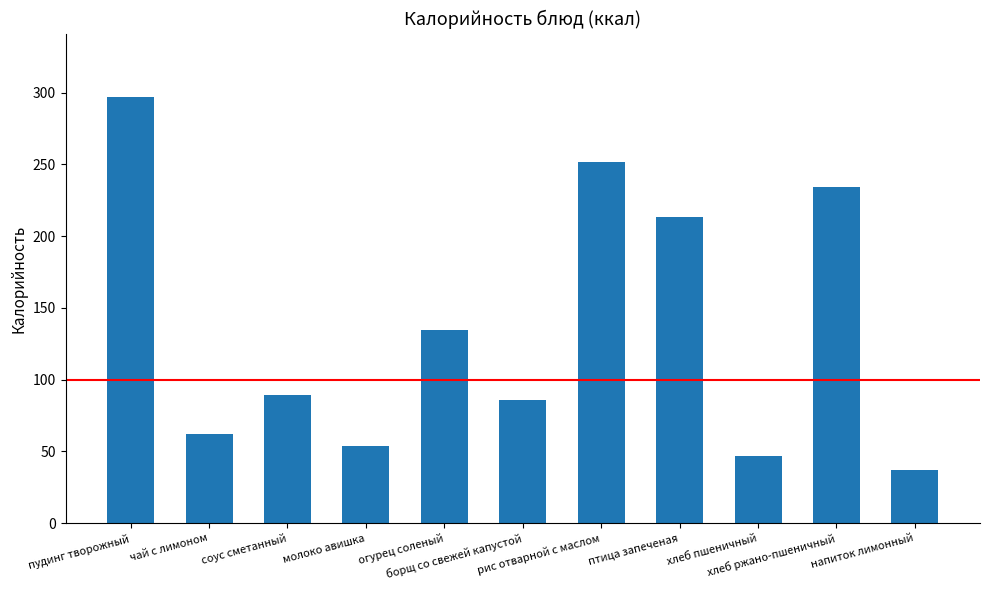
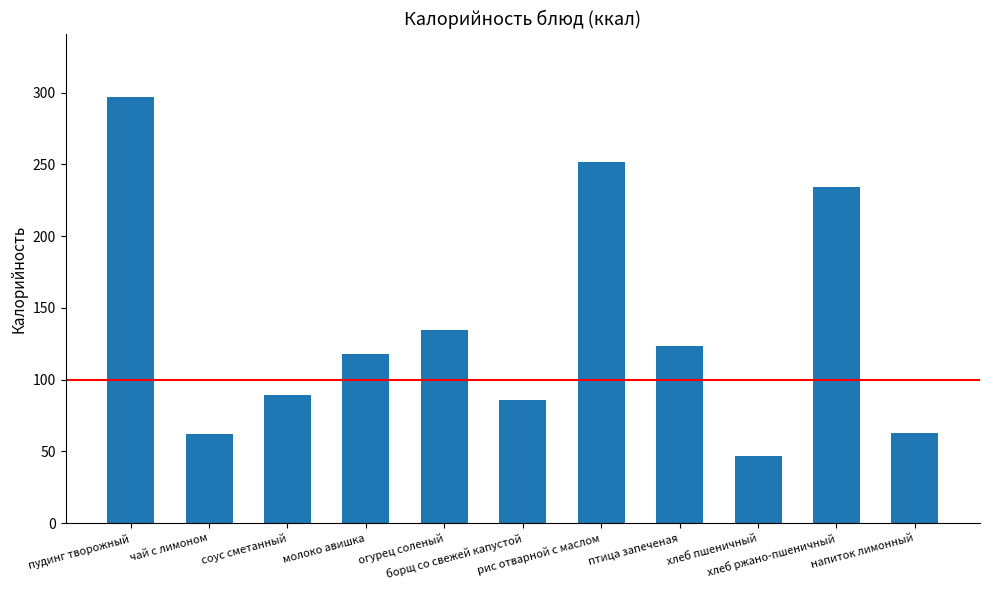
молоко авишка: 54 -> 118
птица запеченая: 213 -> 123
напиток лимонный: 37 -> 63
